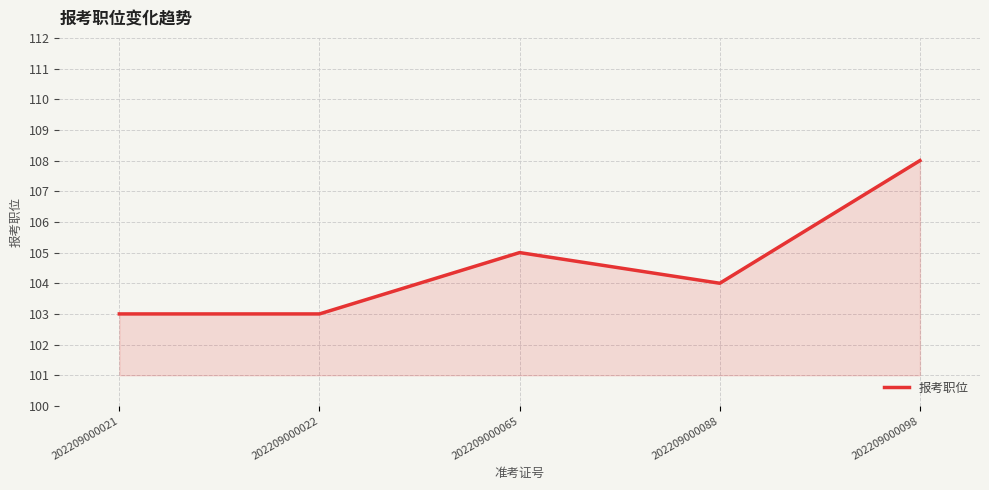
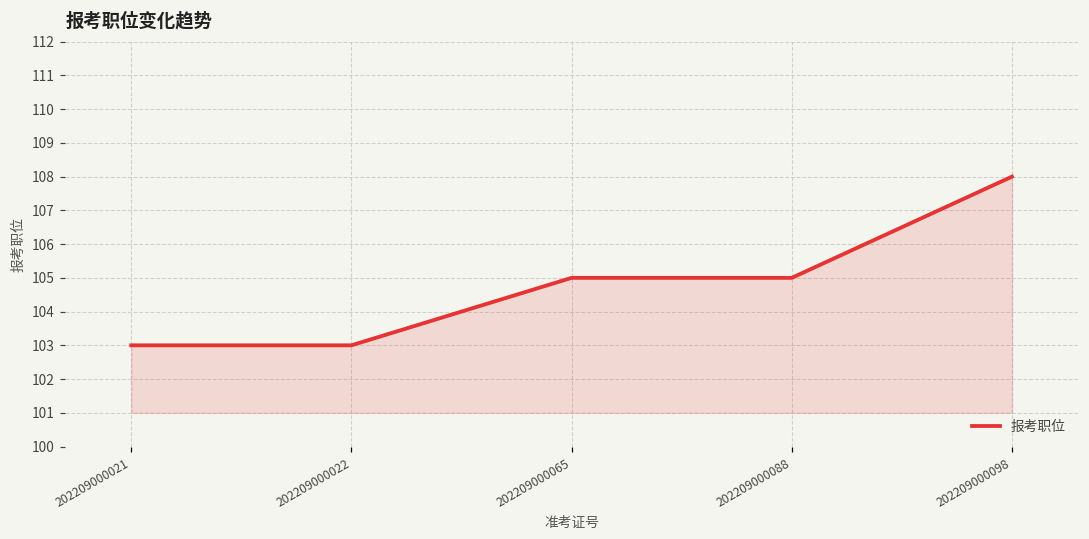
202209000088: 104 -> 105
